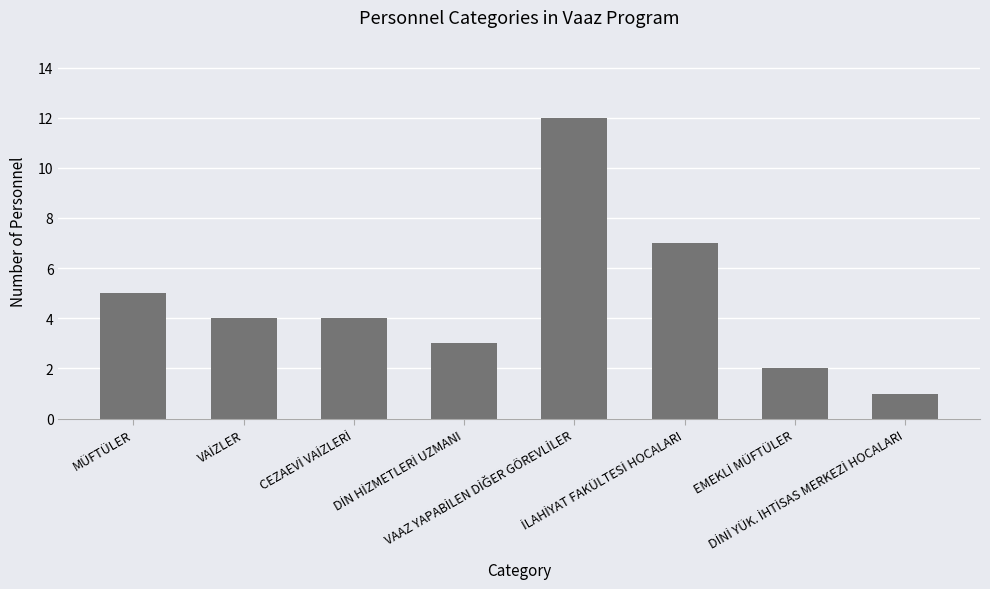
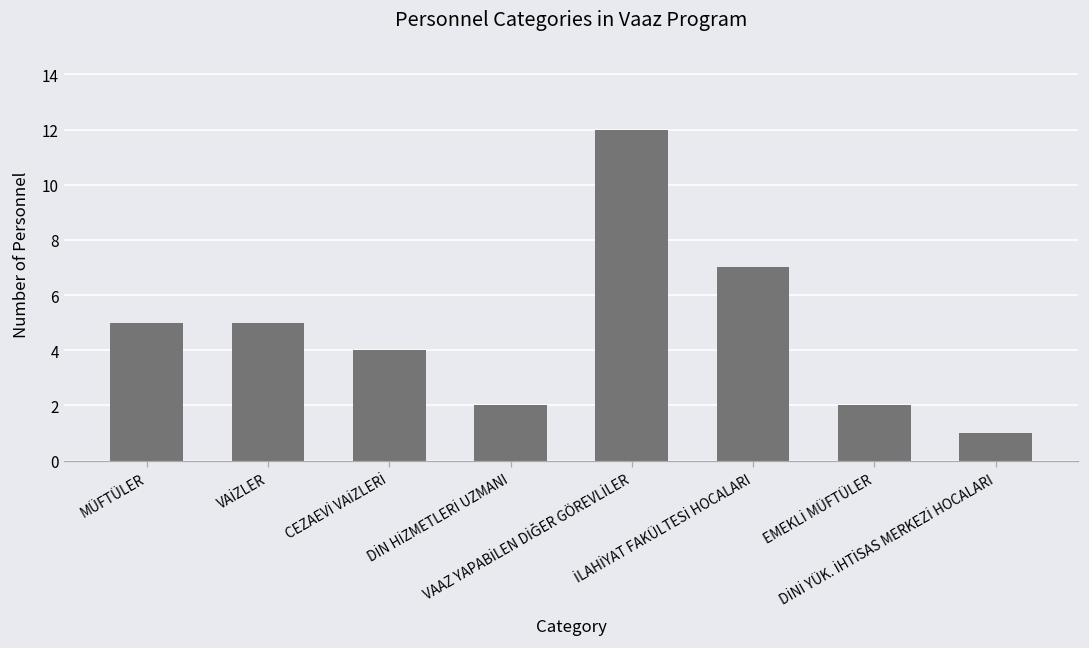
VAİZLER: 4 -> 5
DİN HİZMETLERİ UZMANI: 3 -> 2
